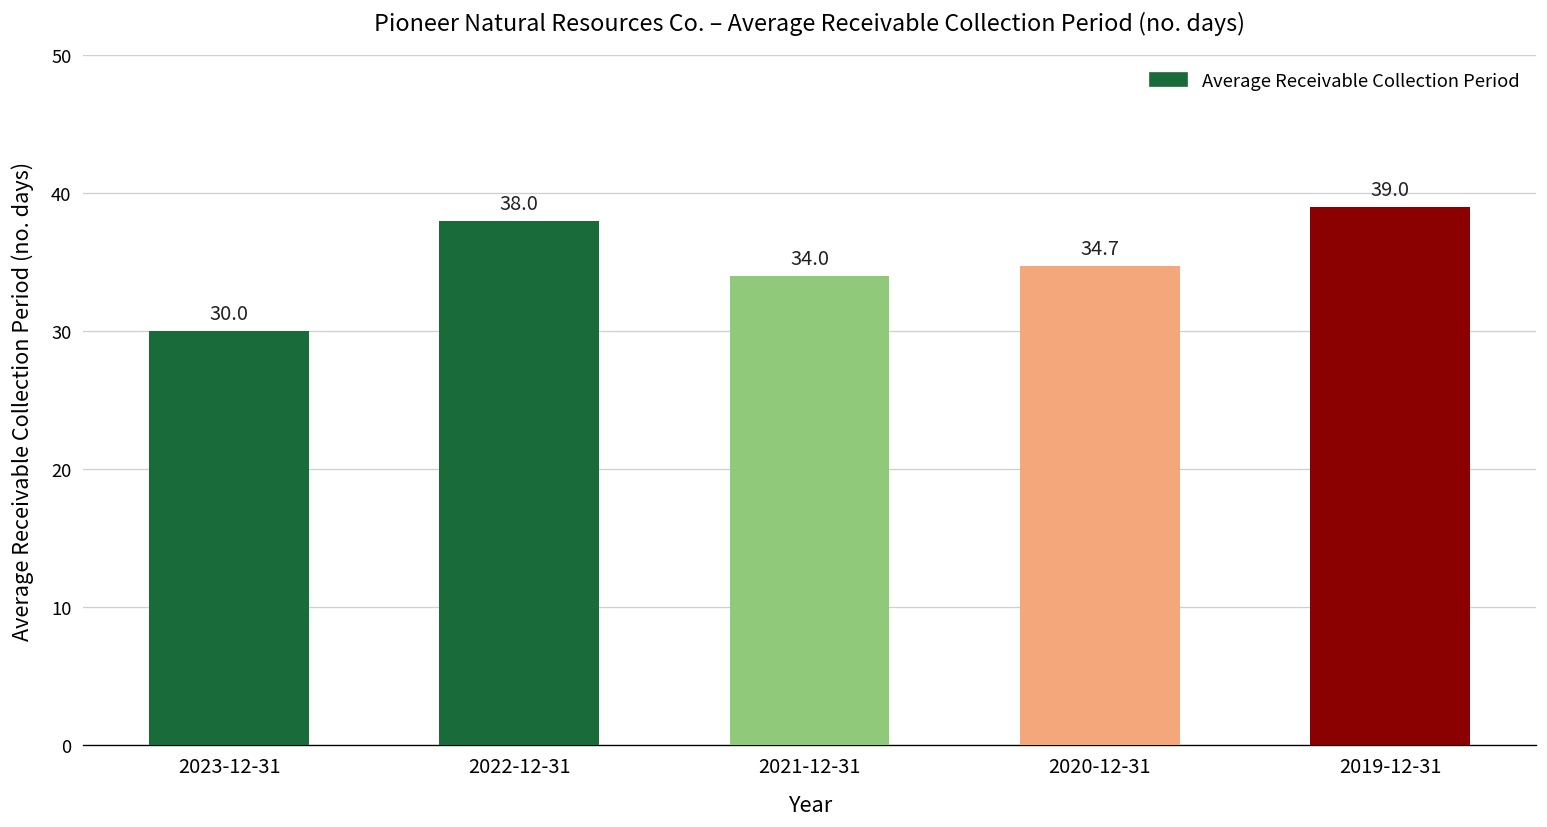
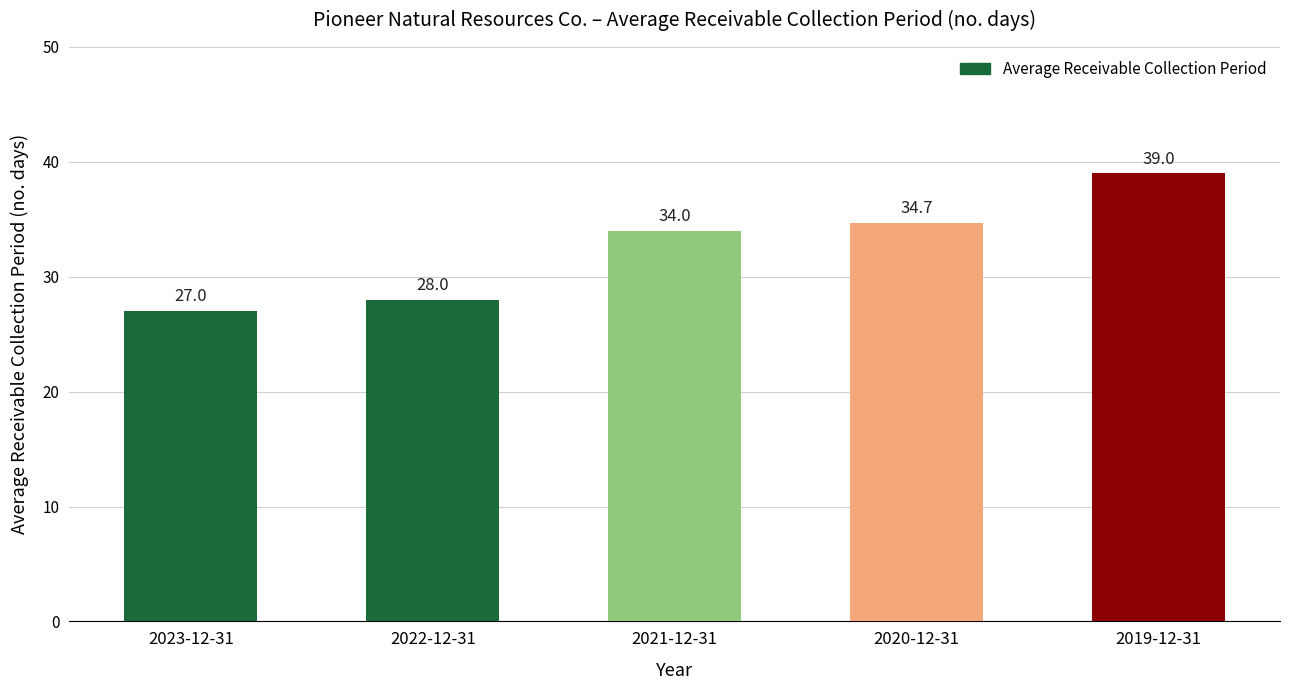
2023-12-31: 30.0 -> 27.0
2022-12-31: 38.0 -> 28.0
